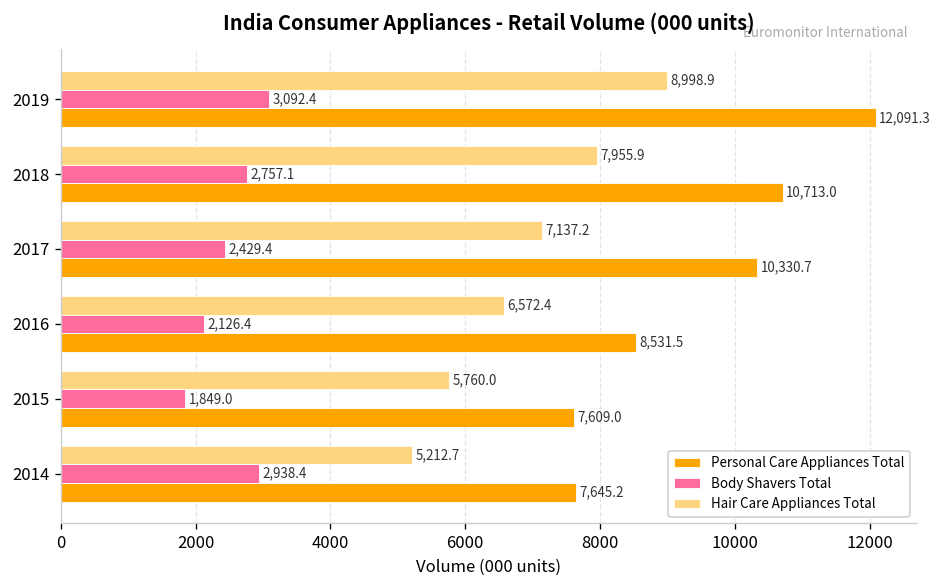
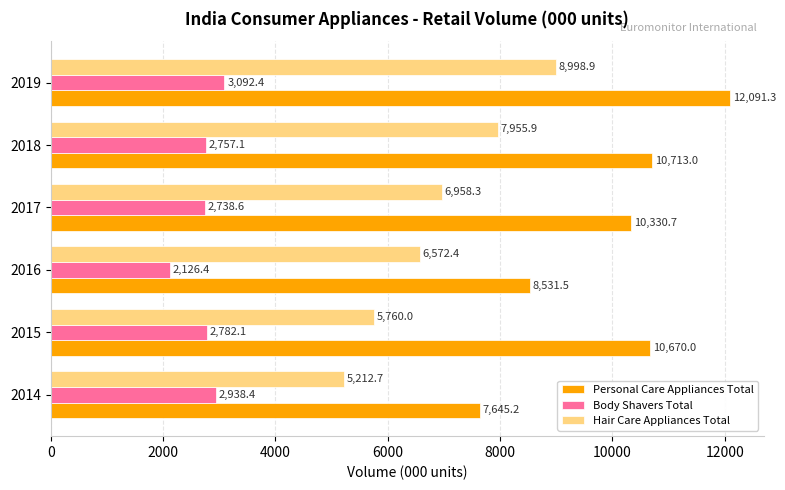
Hair Care Appliances Total, 2017: 7,137.2 -> 6,958.3
Body Shavers Total, 2017: 2,429.4 -> 2,738.6
Body Shavers Total, 2015: 1,849.0 -> 2,782.1
Personal Care Appliances Total, 2015: 7,609.0 -> 10,670.0
